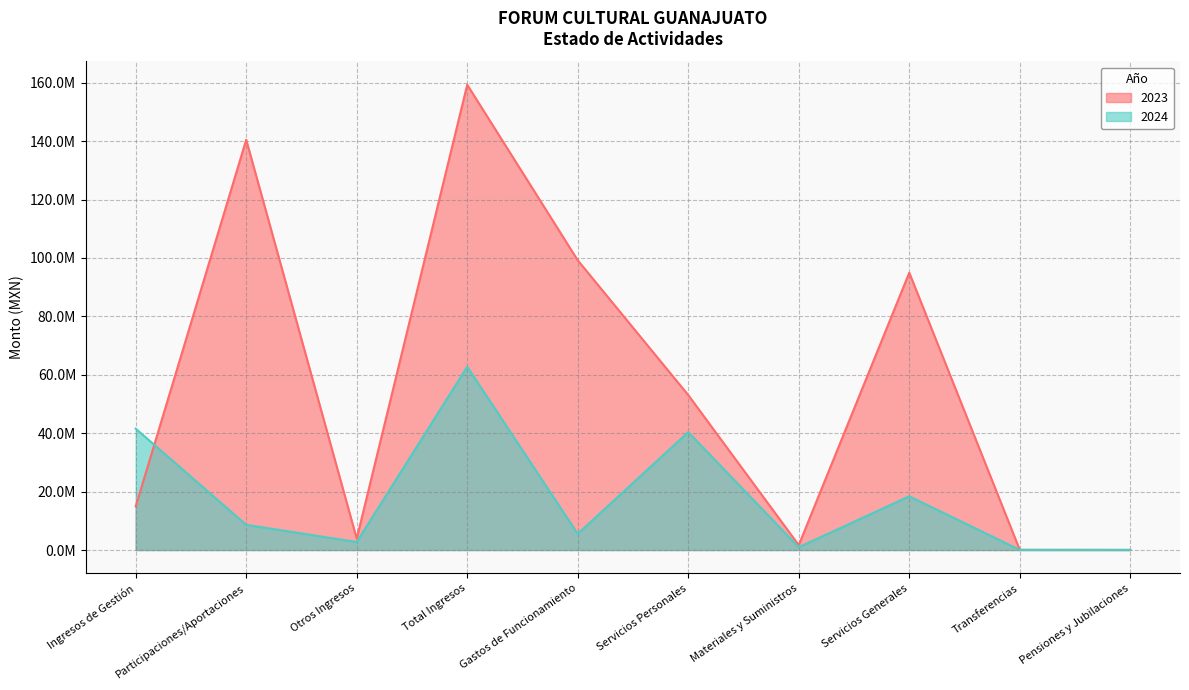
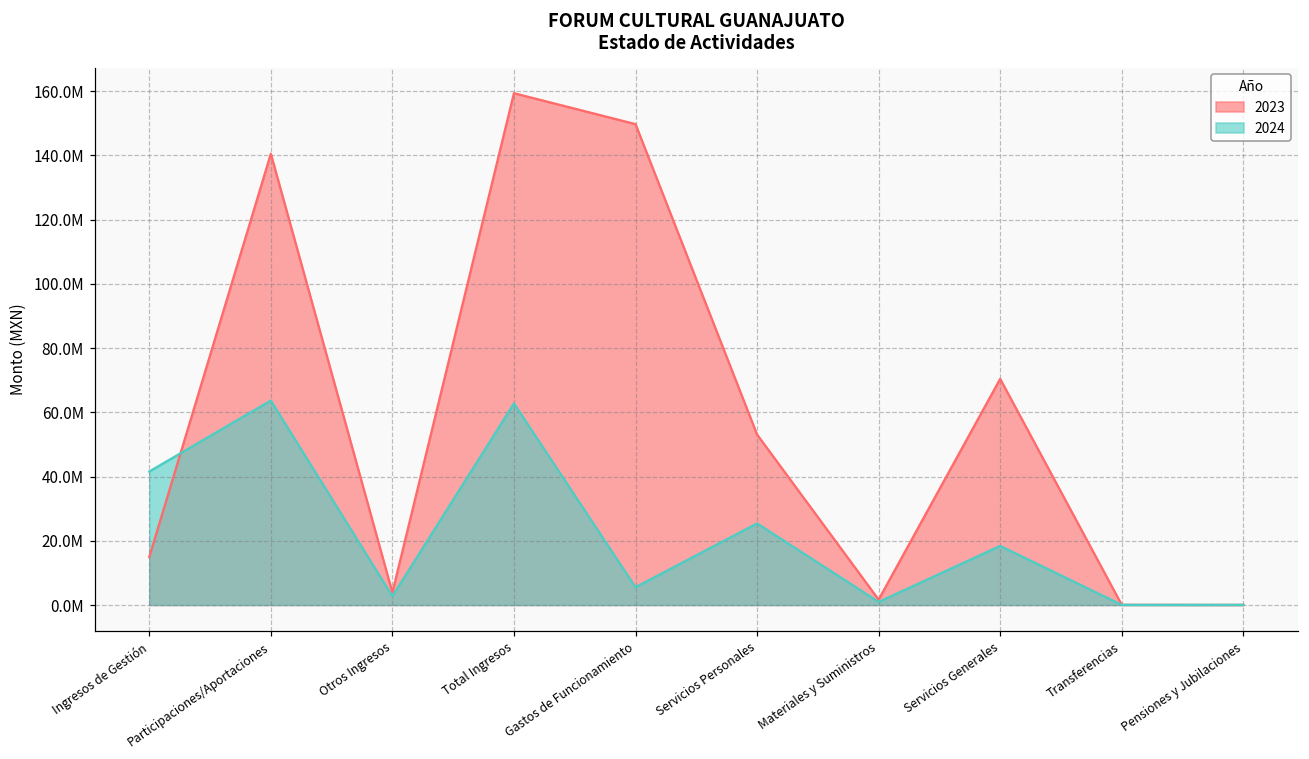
2024, Participaciones/Aportaciones: 9000000 -> 64000000
2023, Gastos de Funcionamiento: 99000000 -> 150000000
2024, Servicios Personales: 40000000 -> 25000000
2023, Servicios Generales: 95000000 -> 70000000
